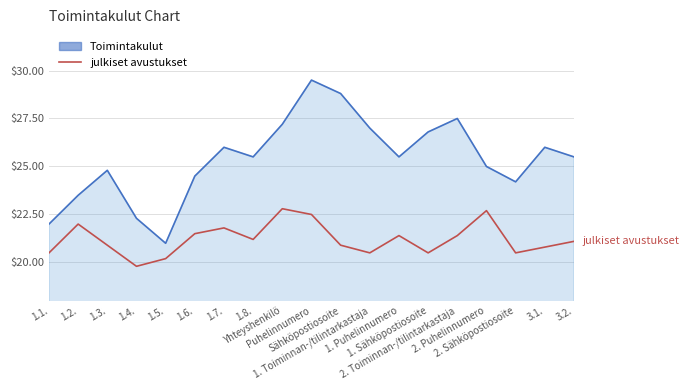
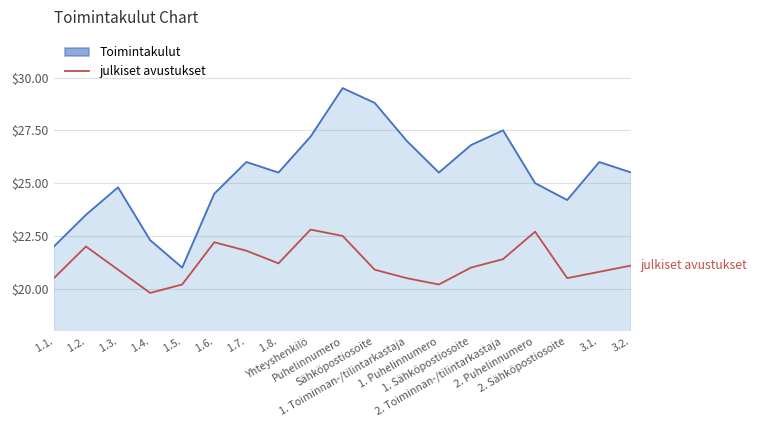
julkiset avustukset, 1.6.: $21.5 -> $22.2
julkiset avustukset, 1. Puhelinnumero: $21.4 -> $20.2
julkiset avustukset, 1. Sähköpostiosoite: $20.5 -> $21.0
